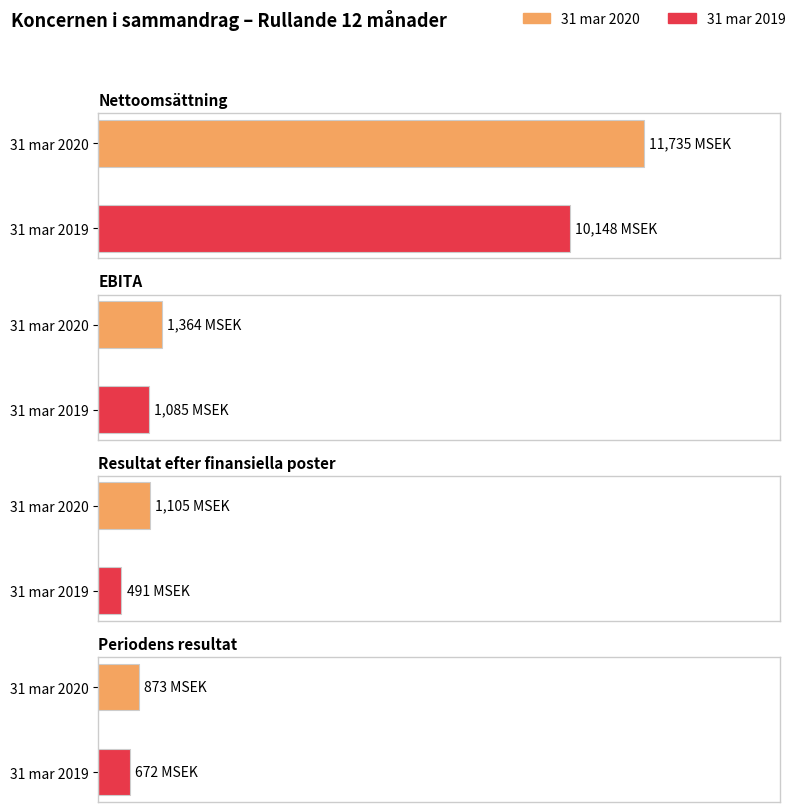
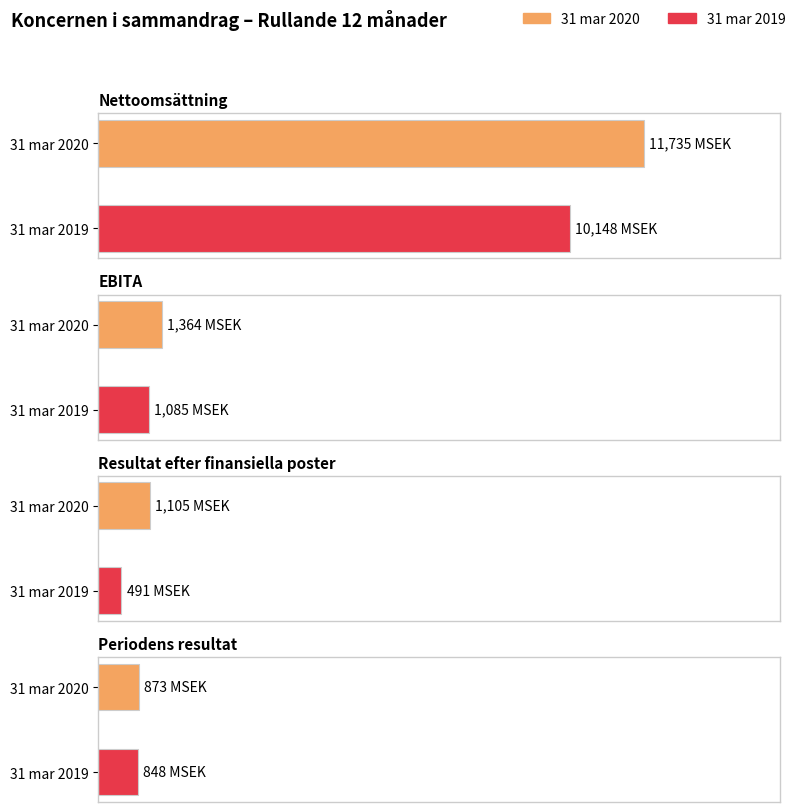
Periodens resultat, 31 mar 2019: 672 -> 848
